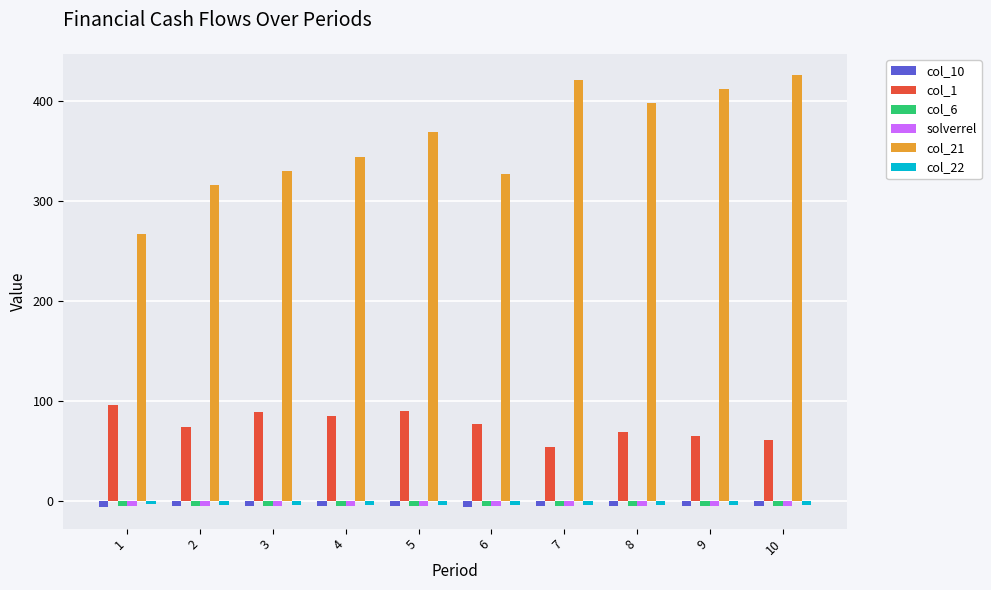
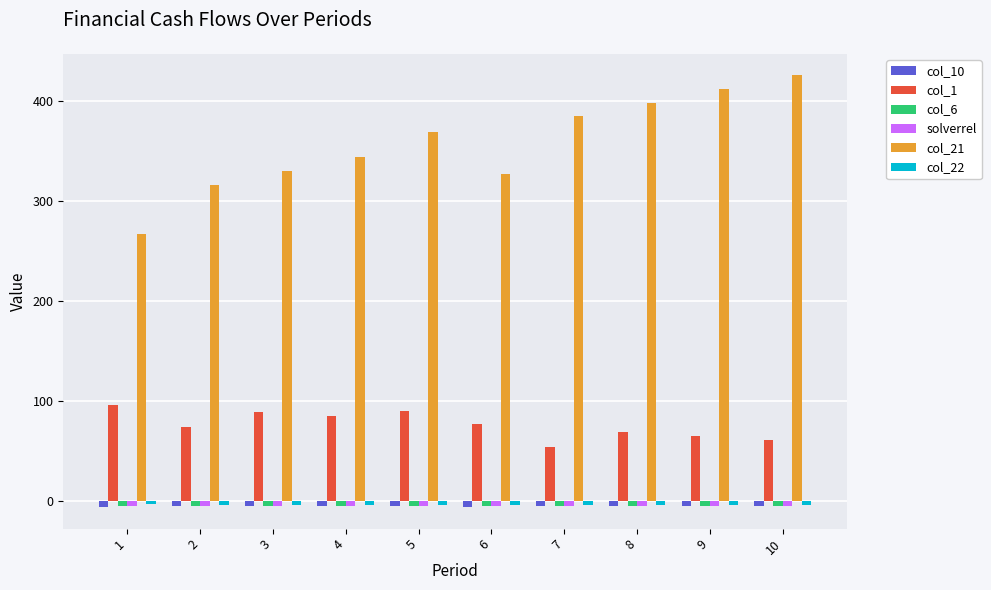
col_21, 7: 421 -> 384
